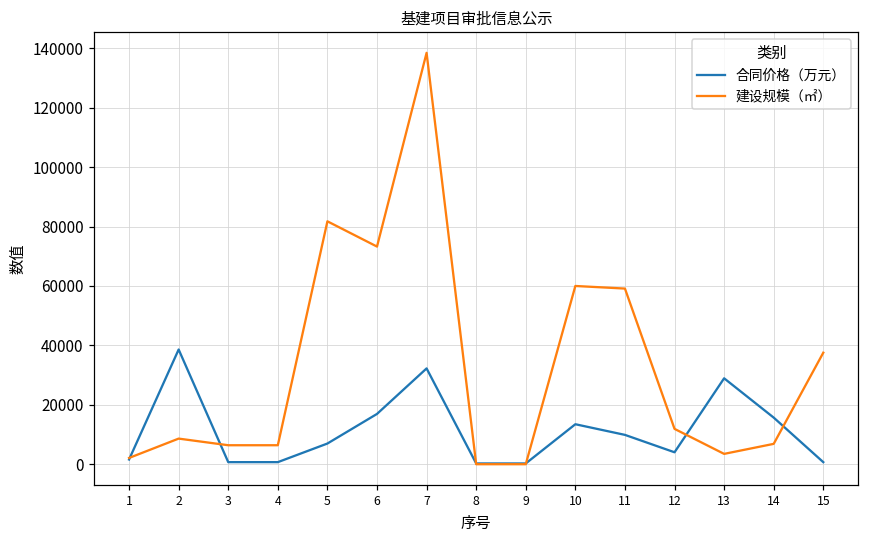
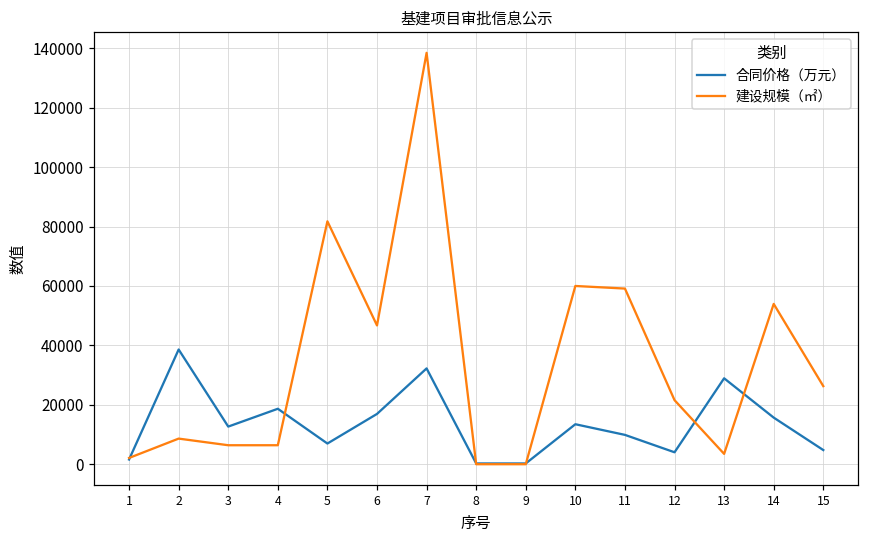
合同价格（万元）, 3: 1000 -> 13000
合同价格（万元）, 4: 1000 -> 19000
建设规模（㎡）, 6: 73000 -> 47000
建设规模（㎡）, 12: 12000 -> 22000
建设规模（㎡）, 14: 7000 -> 54000
合同价格（万元）, 15: 1000 -> 5000
建设规模（㎡）, 15: 38000 -> 26000
